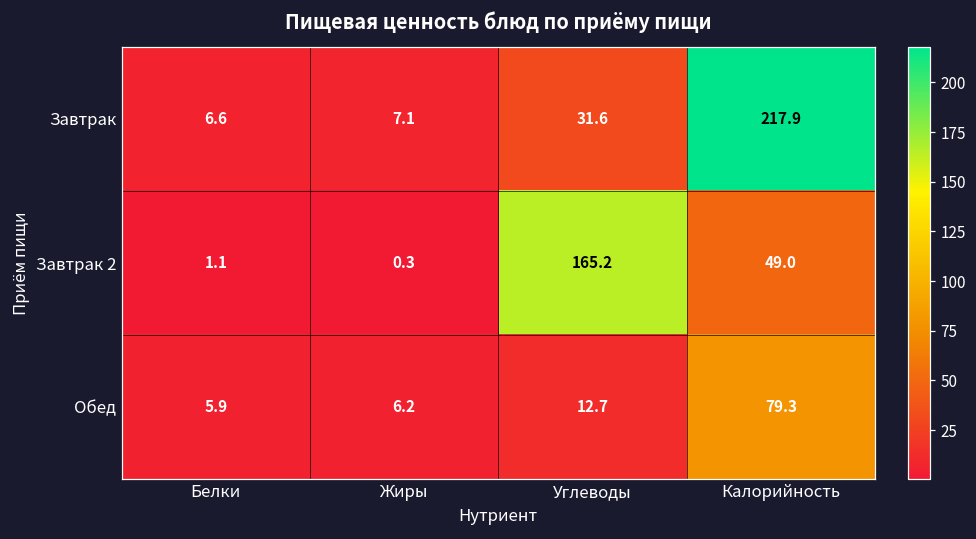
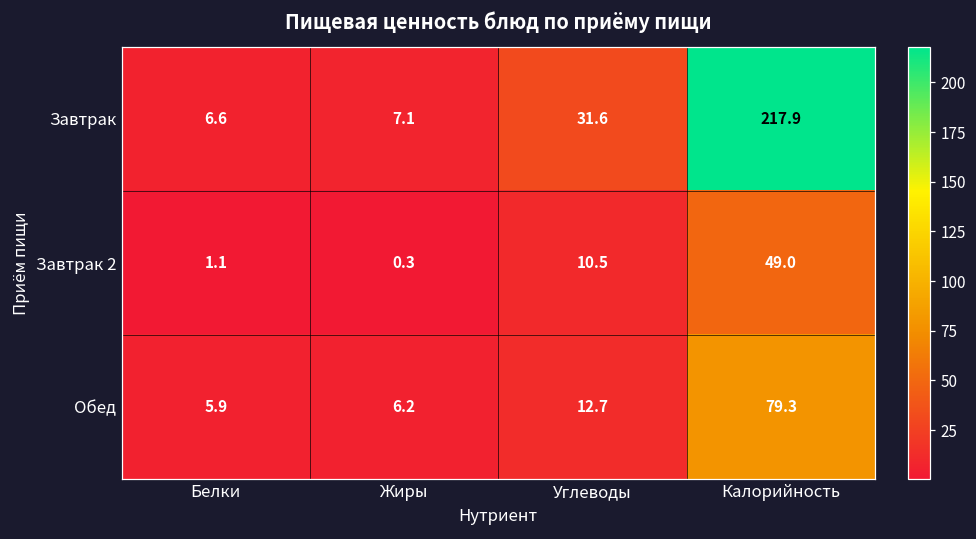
Завтрак 2, Углеводы: 165.2 -> 10.5
